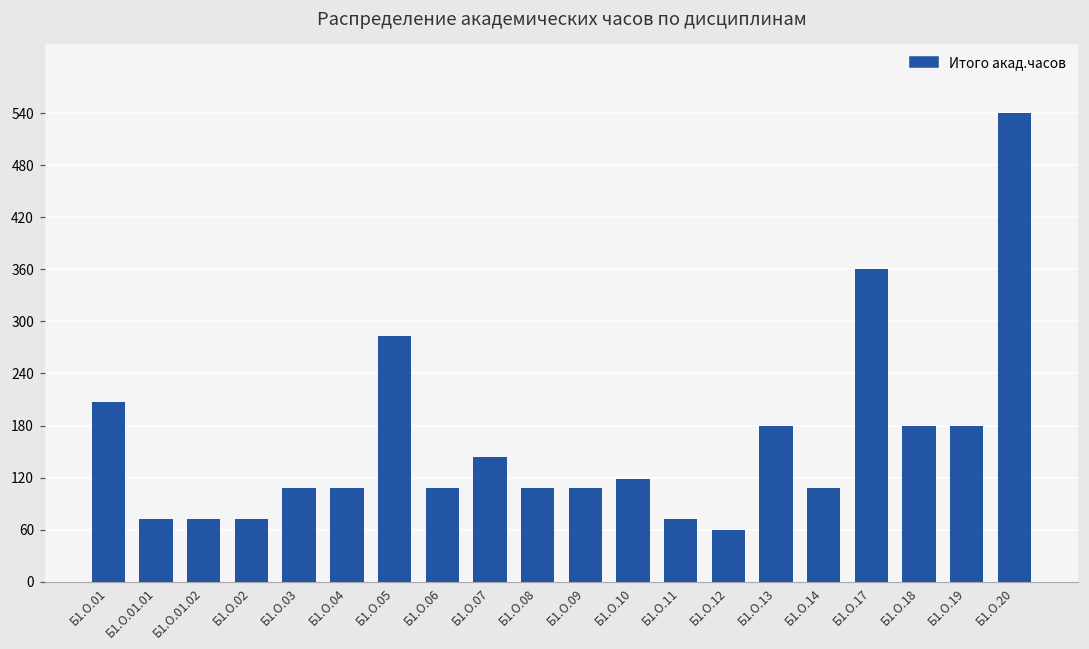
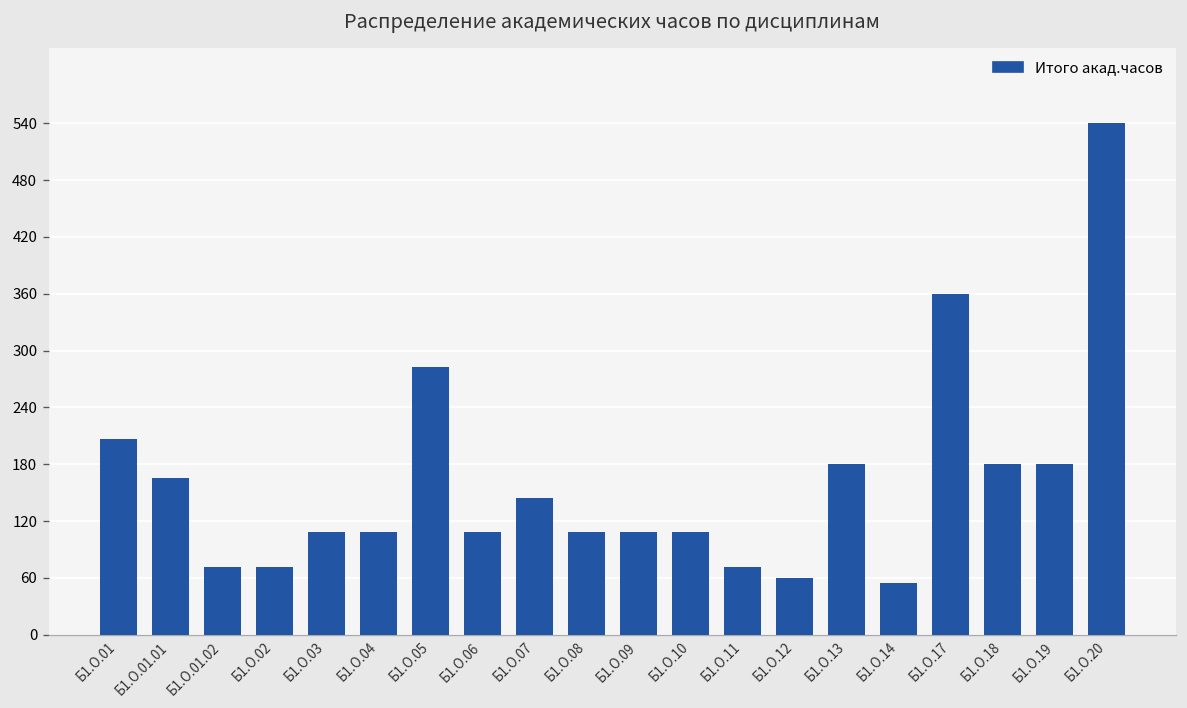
Б1.О.01.01: 70 -> 170
Б1.О.10: 120 -> 110
Б1.О.14: 110 -> 60
